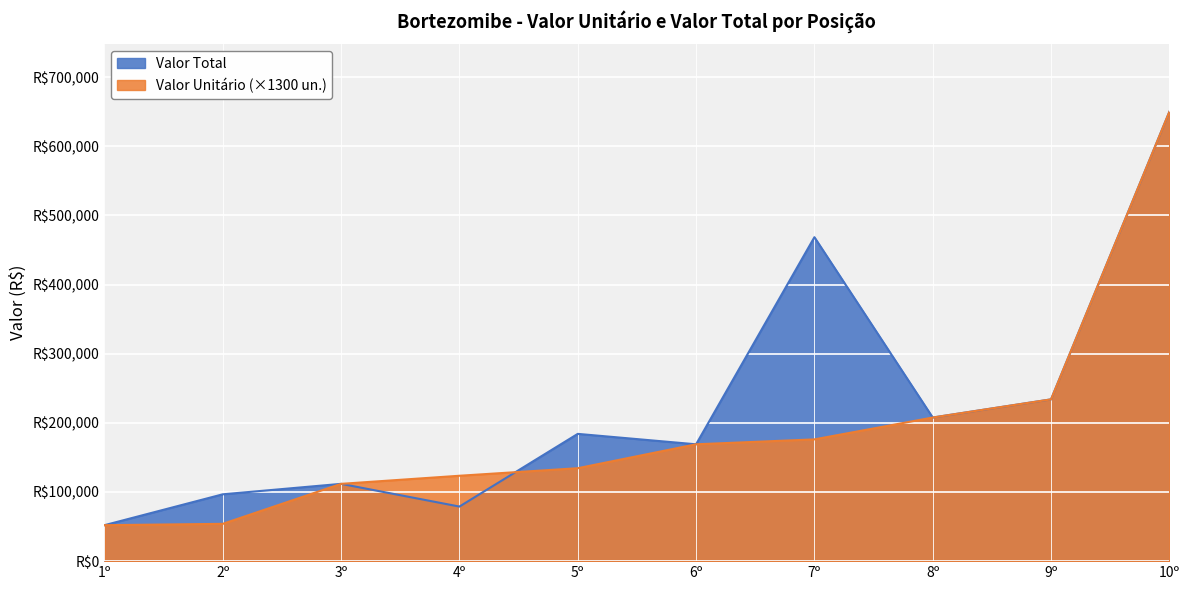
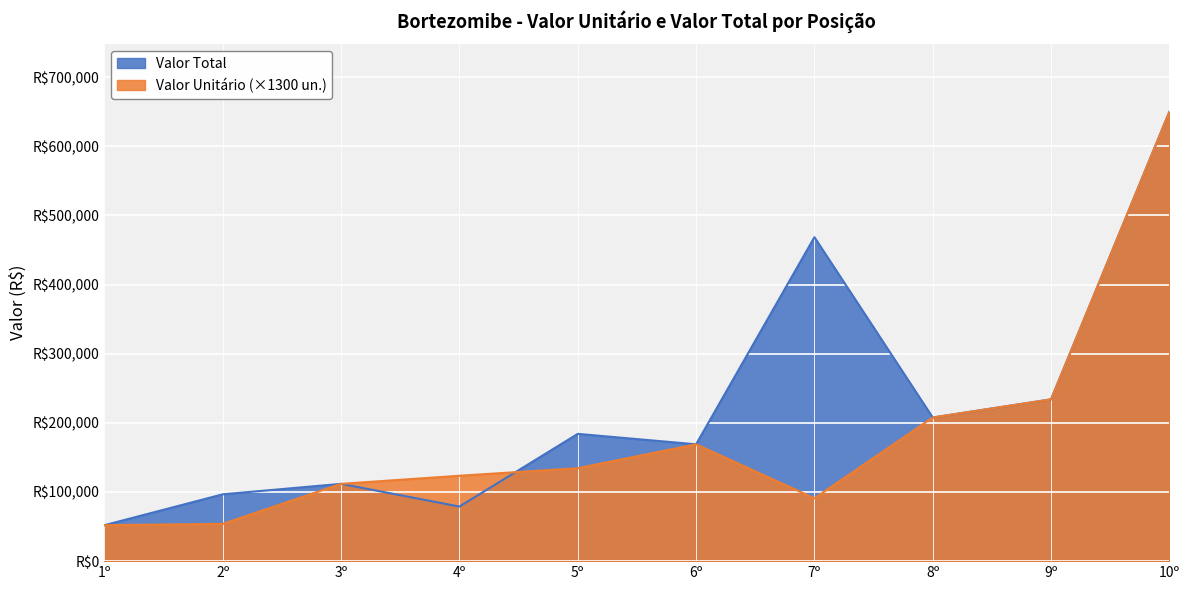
Valor Unitário (×1300 un.), 7º: R$180,000 -> R$90,000
